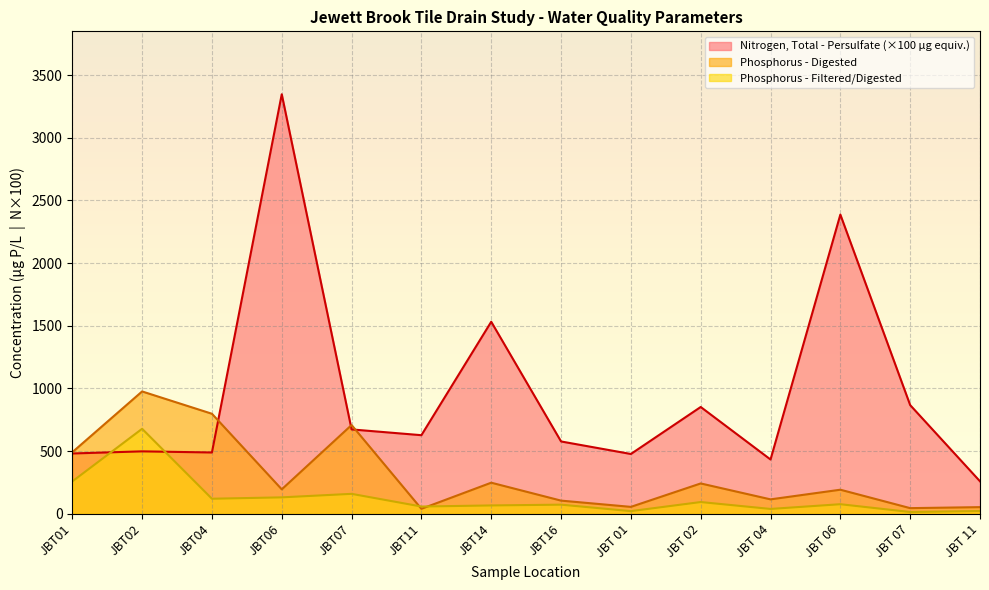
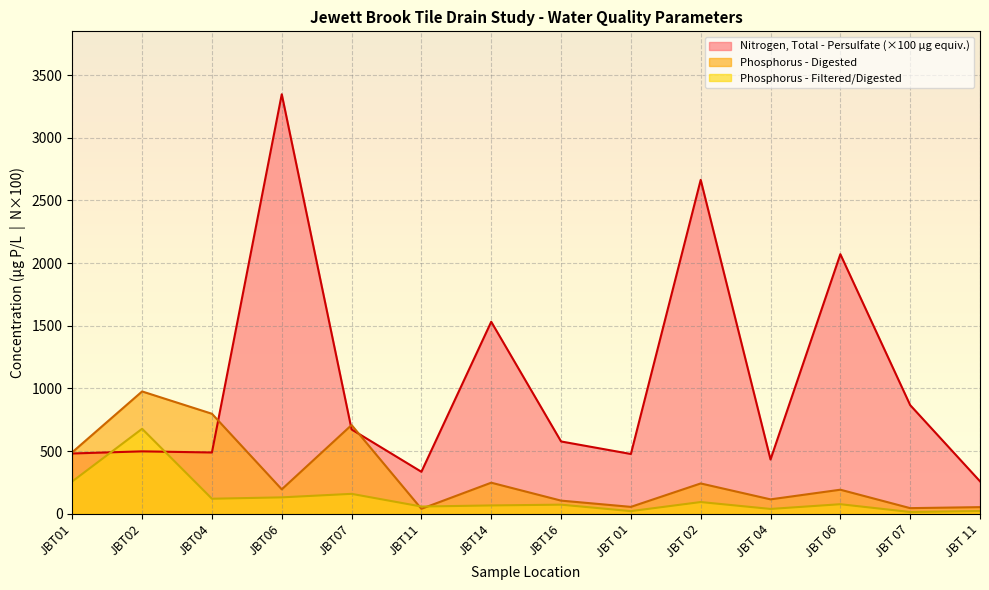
Nitrogen, Total - Persulfate (×100 µg equiv.), JBT11: 630 -> 340
Nitrogen, Total - Persulfate (×100 µg equiv.), JBT 02: 850 -> 2660
Nitrogen, Total - Persulfate (×100 µg equiv.), JBT 06: 2390 -> 2070
